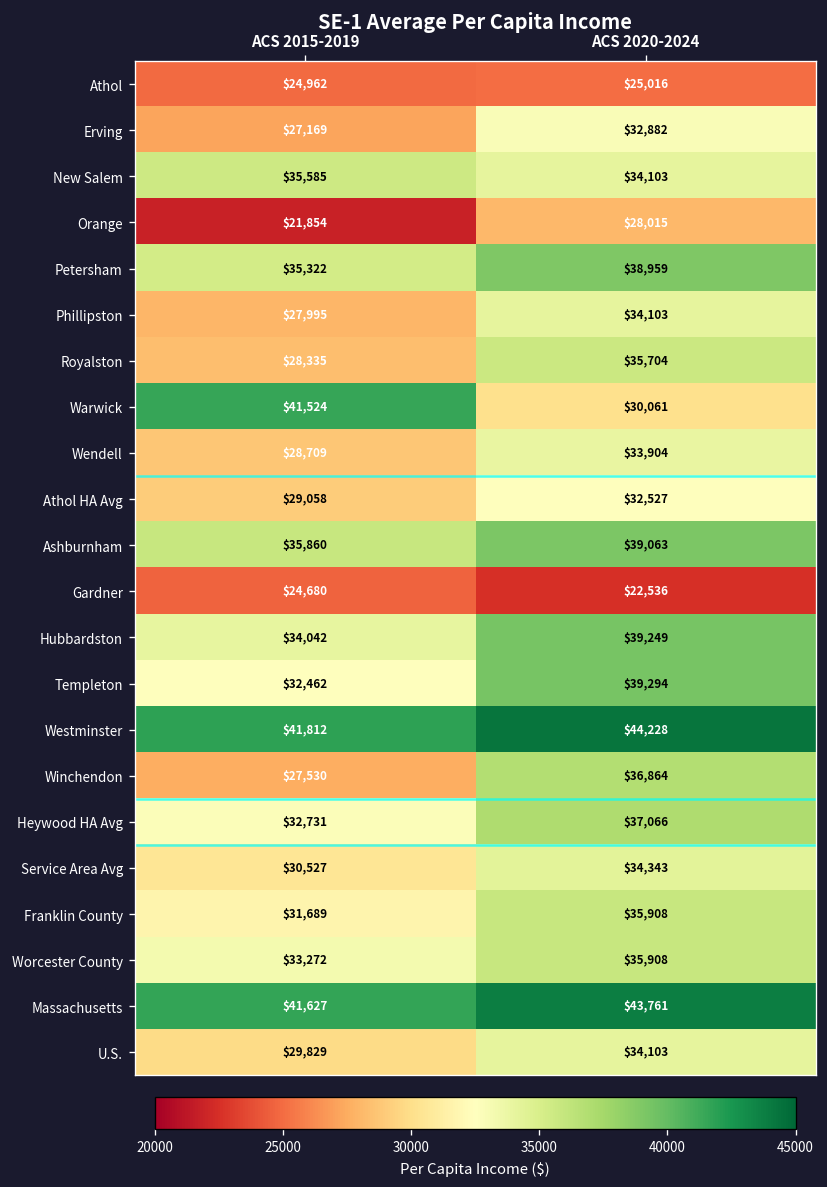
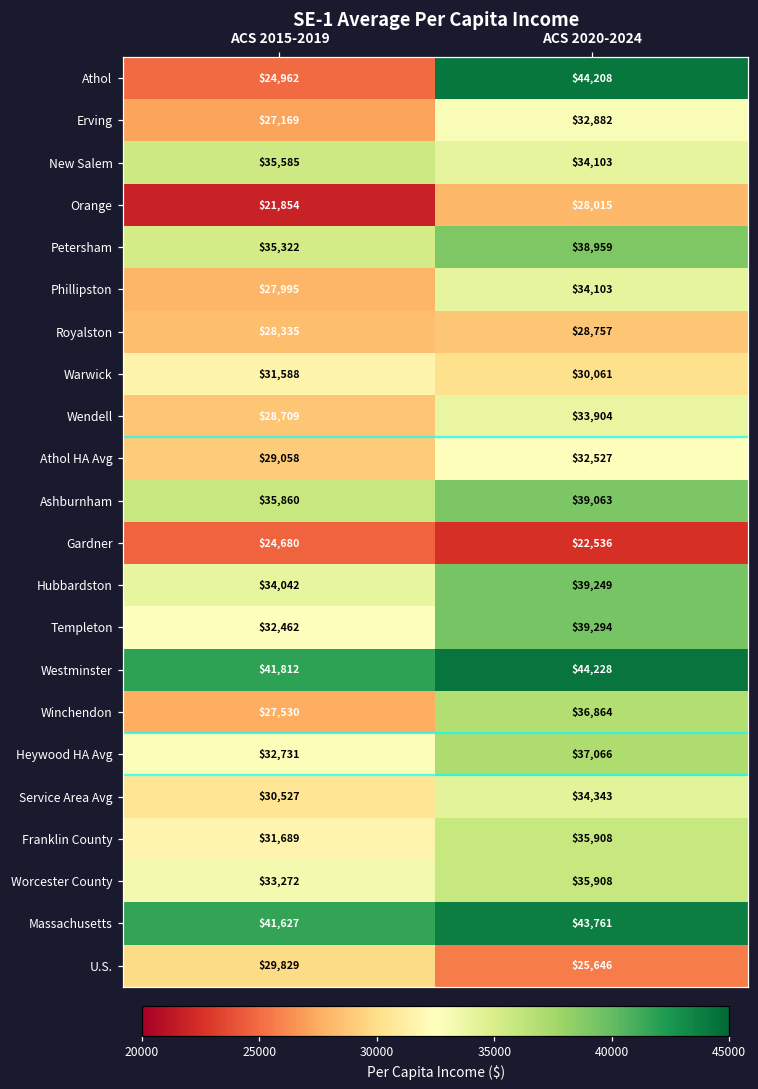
Athol, ACS 2020-2024: $25,016 -> $44,208
Royalston, ACS 2020-2024: $35,704 -> $28,757
Warwick, ACS 2015-2019: $41,524 -> $31,588
U.S., ACS 2020-2024: $34,103 -> $25,646
